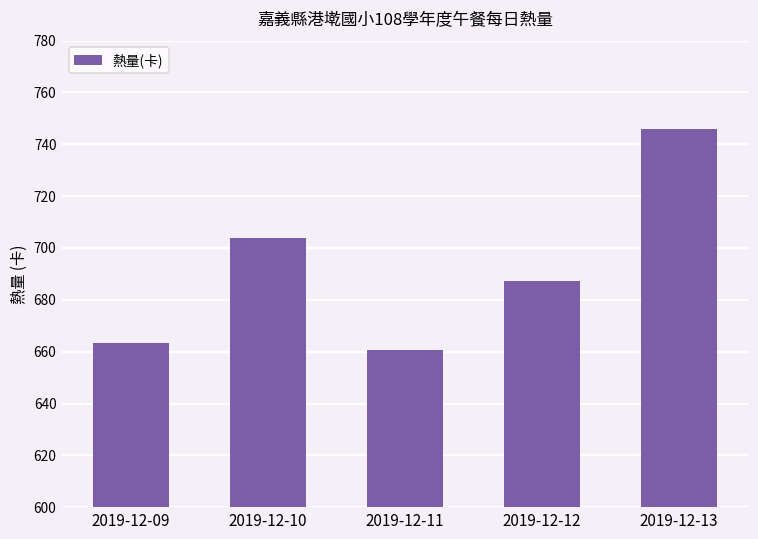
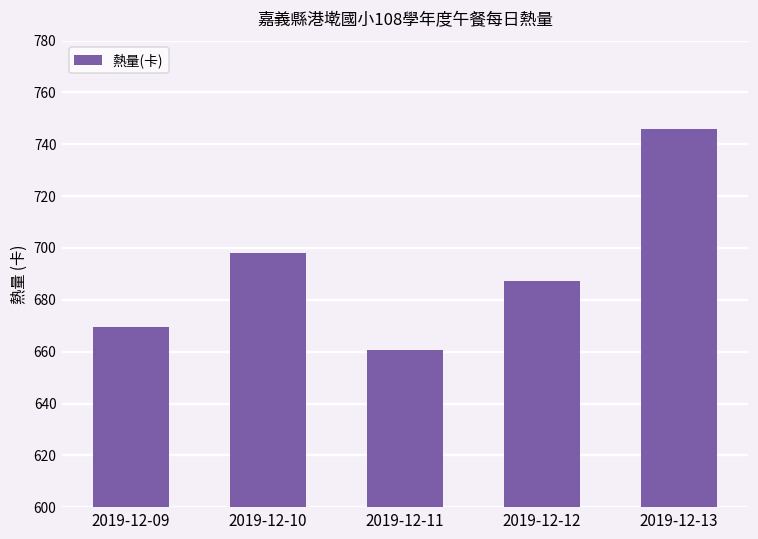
2019-12-09: 663 -> 669
2019-12-10: 704 -> 698
